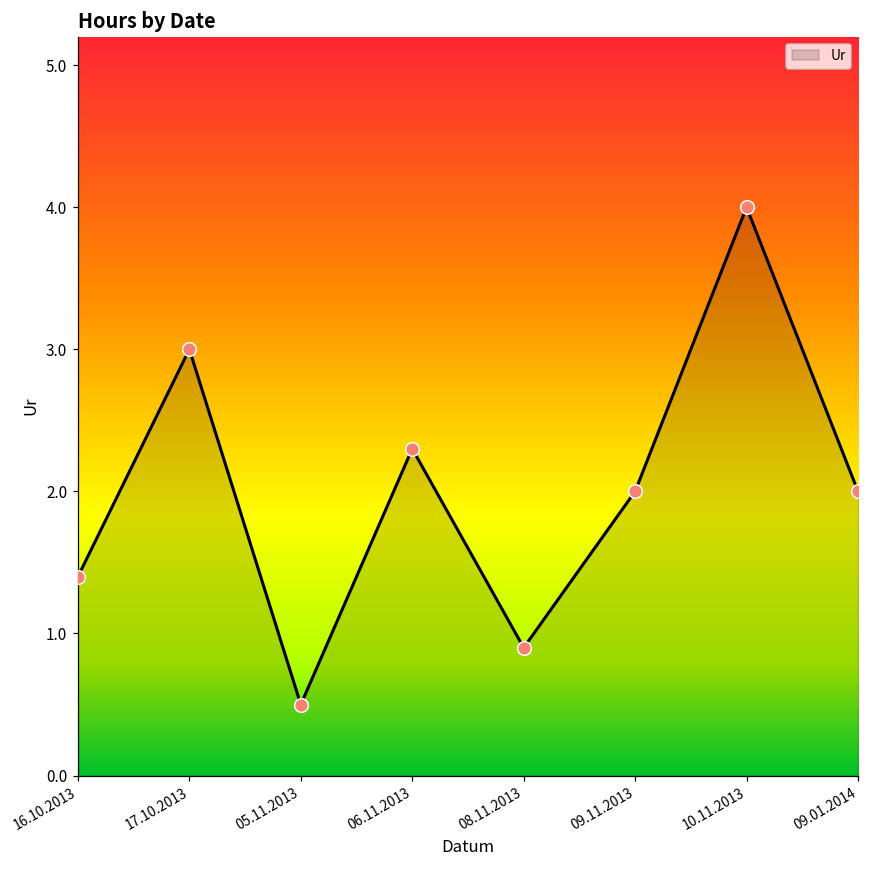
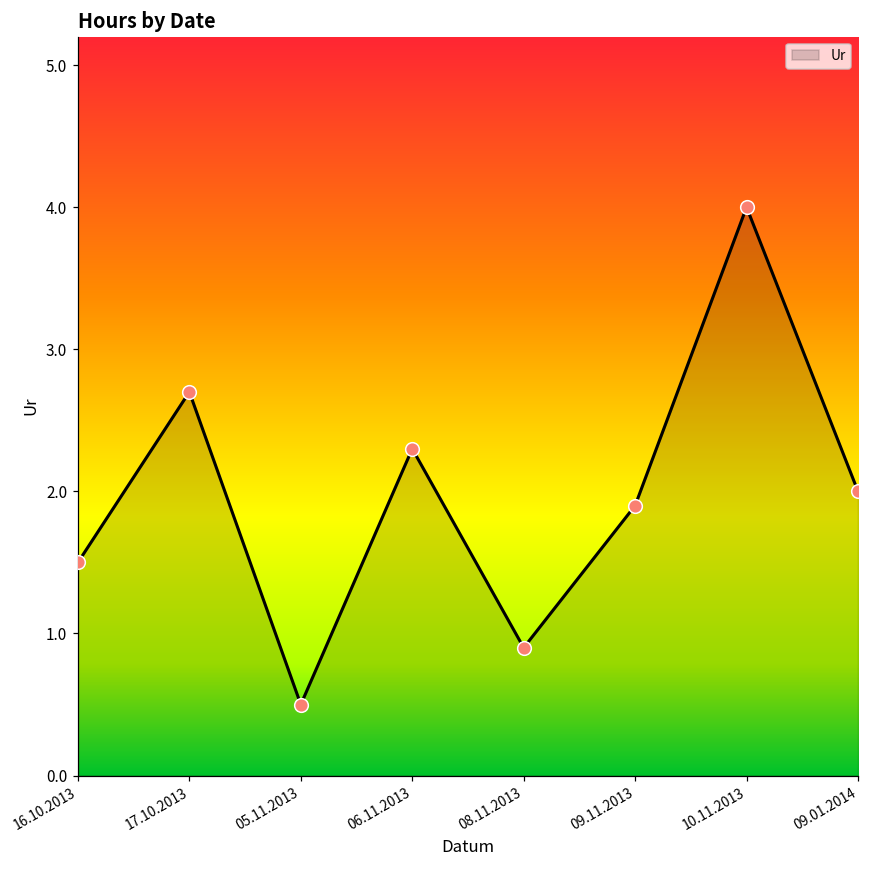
16.10.2013: 1.4 -> 1.5
17.10.2013: 3.0 -> 2.7
09.11.2013: 2.0 -> 1.9
